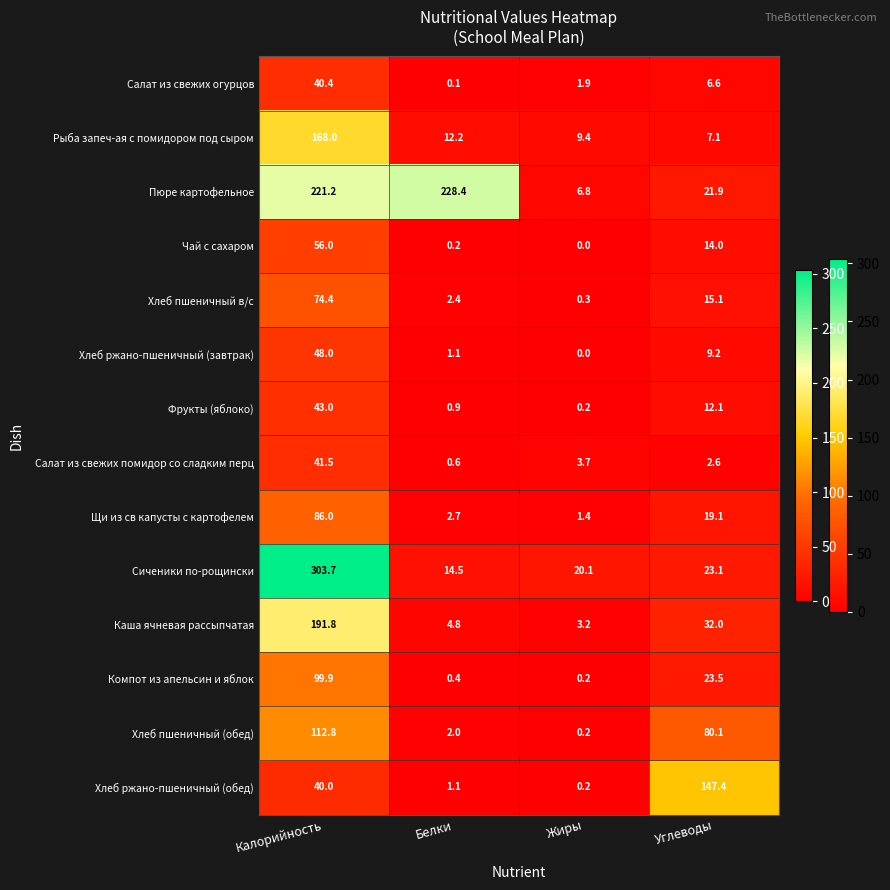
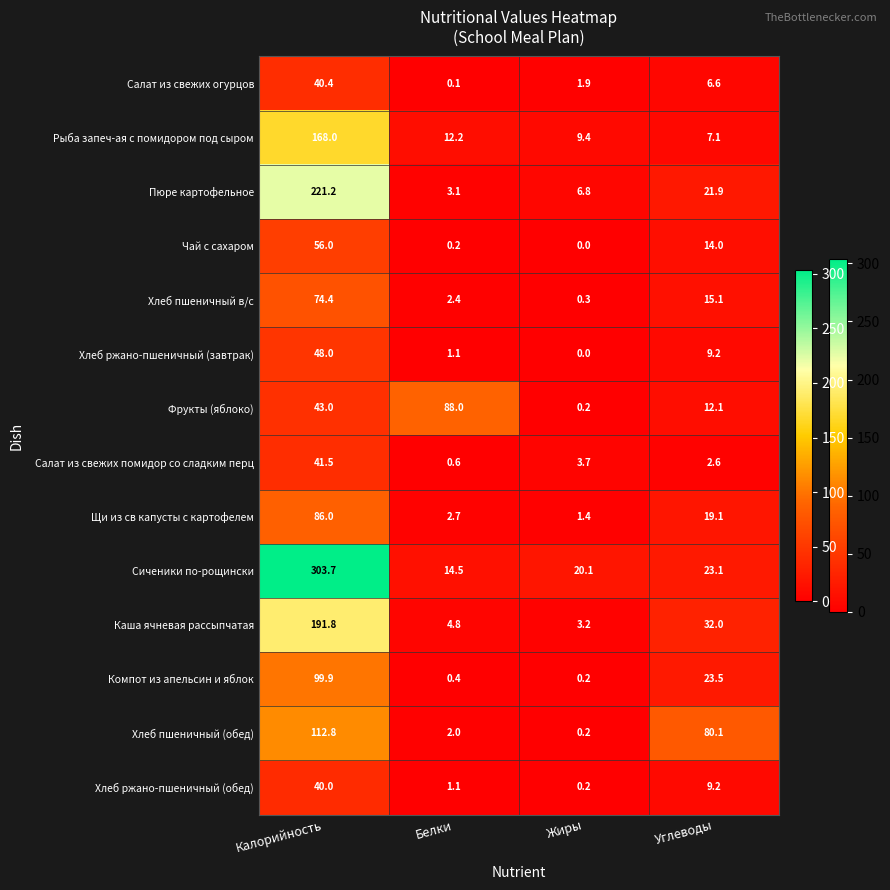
Пюре картофельное, Белки: 228.4 -> 3.1
Фрукты (яблоко), Белки: 0.9 -> 88.0
Хлеб ржано-пшеничный (обед), Углеводы: 147.4 -> 9.2
